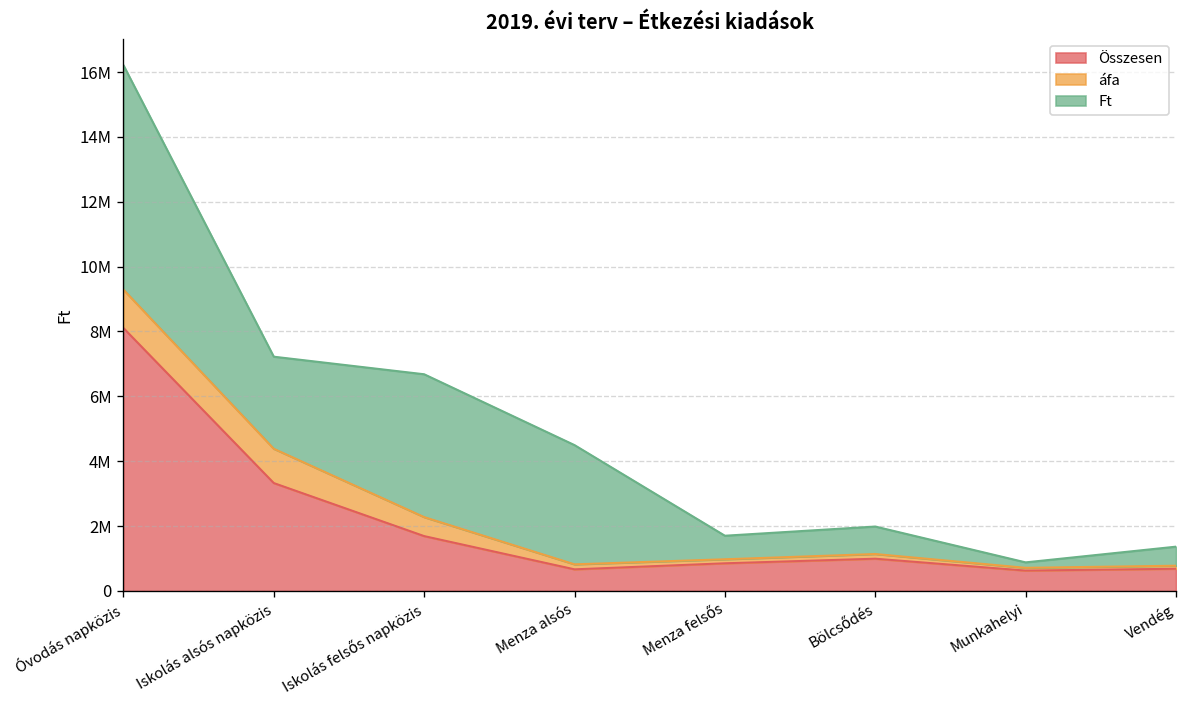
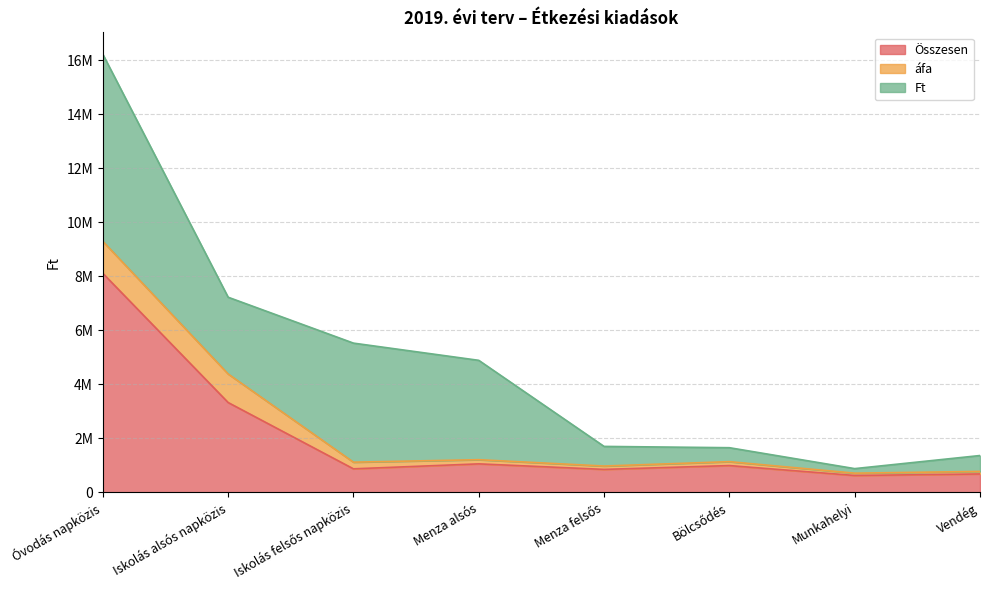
Összesen, Iskolás felsős napközis: 1700000 -> 900000
áfa, Iskolás felsős napközis: 600000 -> 200000
Összesen, Menza alsós: 700000 -> 1100000
Ft, Bölcsődés: 800000 -> 500000
